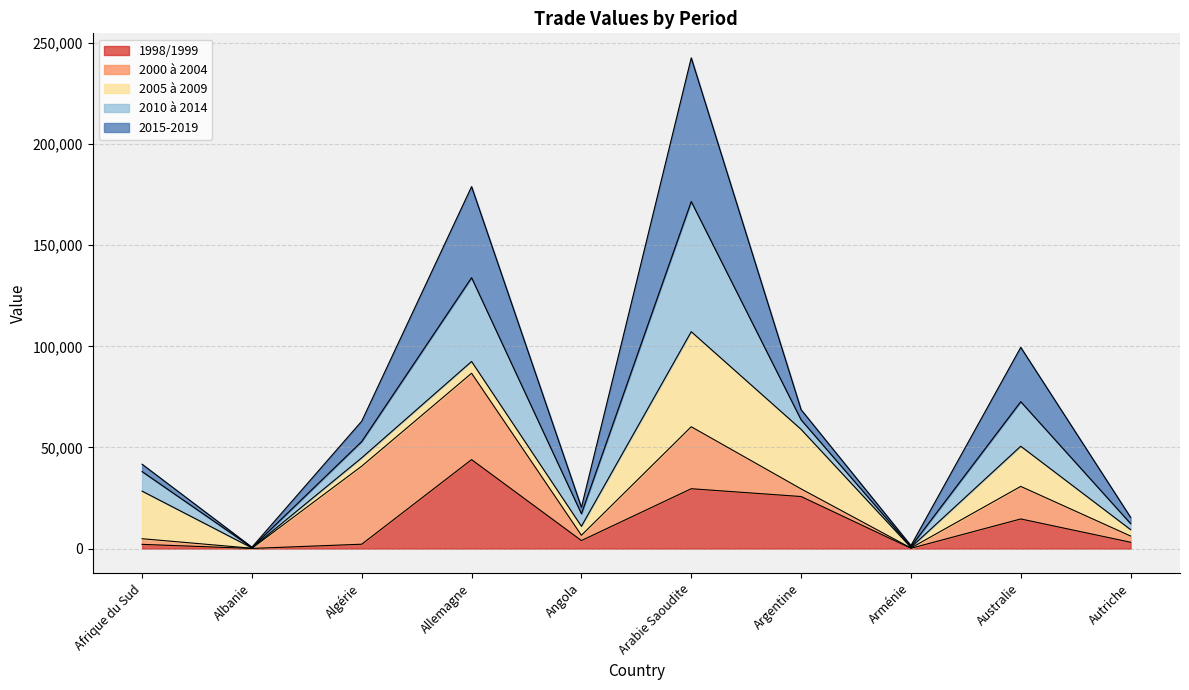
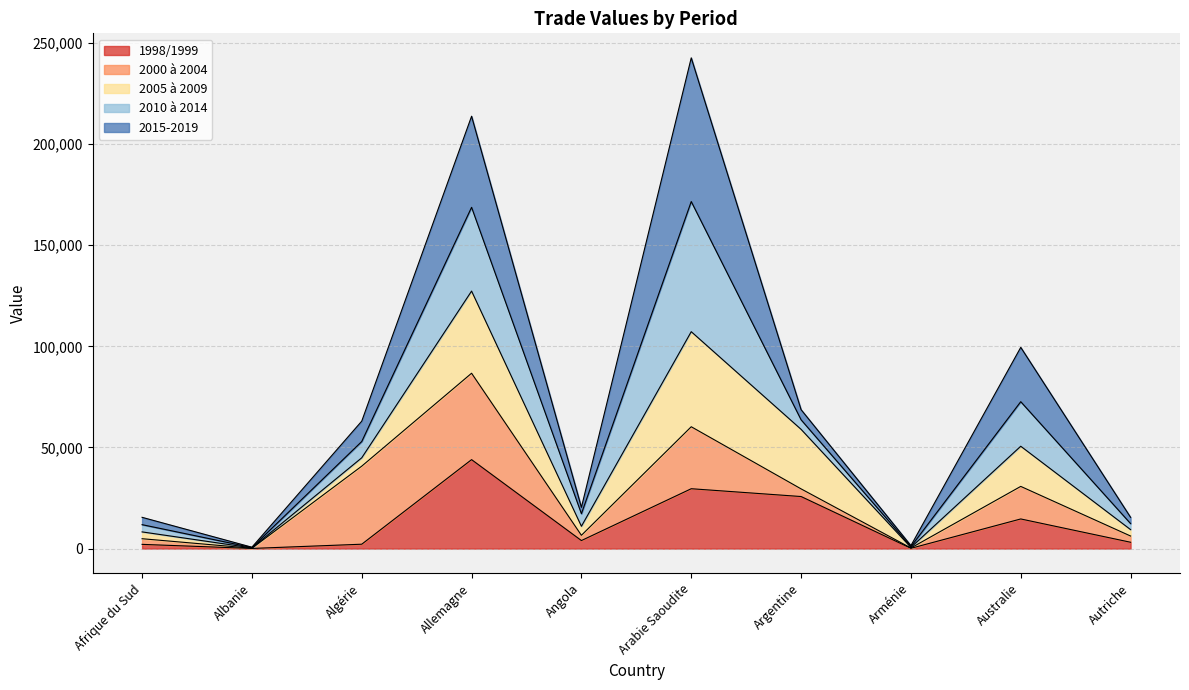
2005 à 2009, Afrique du Sud: 24,000 -> 3,000
2010 à 2014, Afrique du Sud: 10,000 -> 4,000
2005 à 2009, Allemagne: 6,000 -> 41,000
